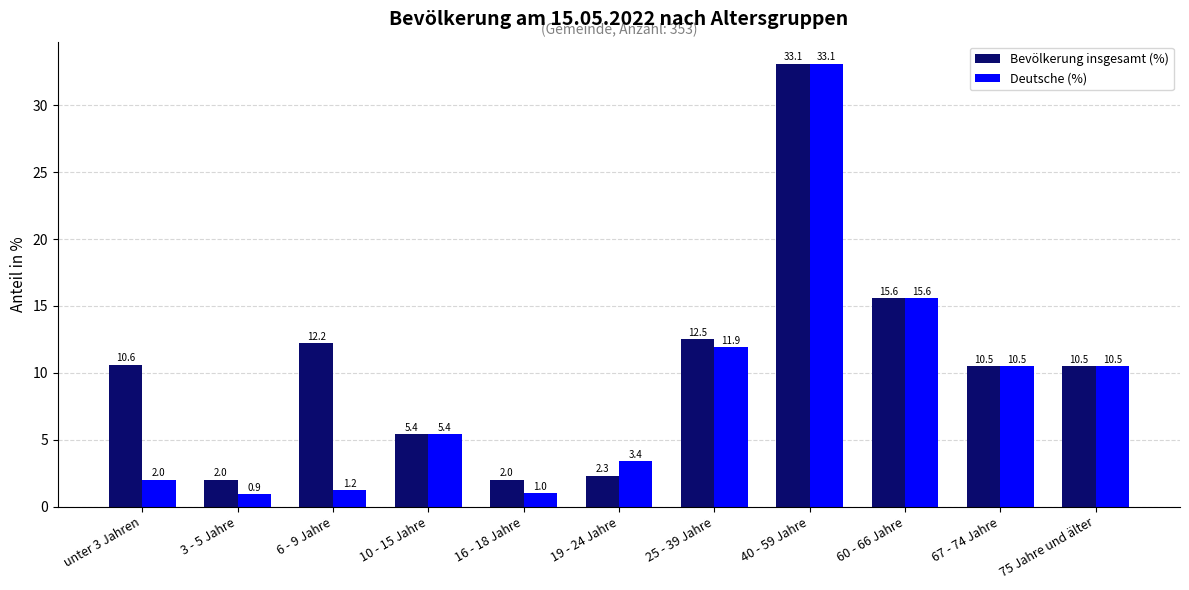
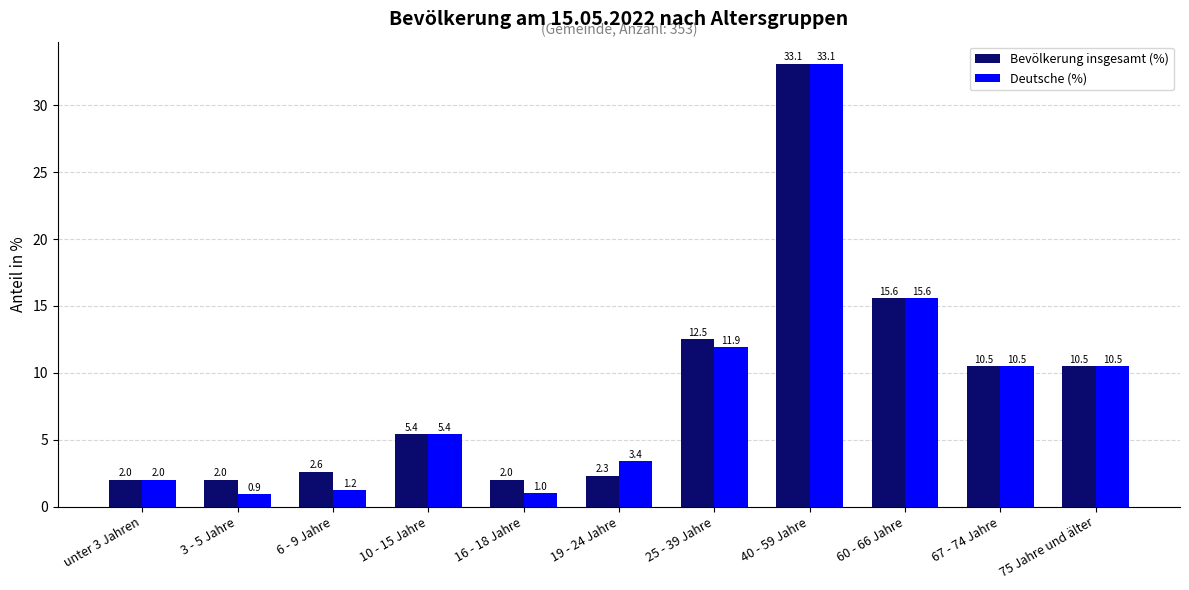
Bevölkerung insgesamt (%), unter 3 Jahren: 10.6 -> 2.0
Bevölkerung insgesamt (%), 6 - 9 Jahre: 12.2 -> 2.6
